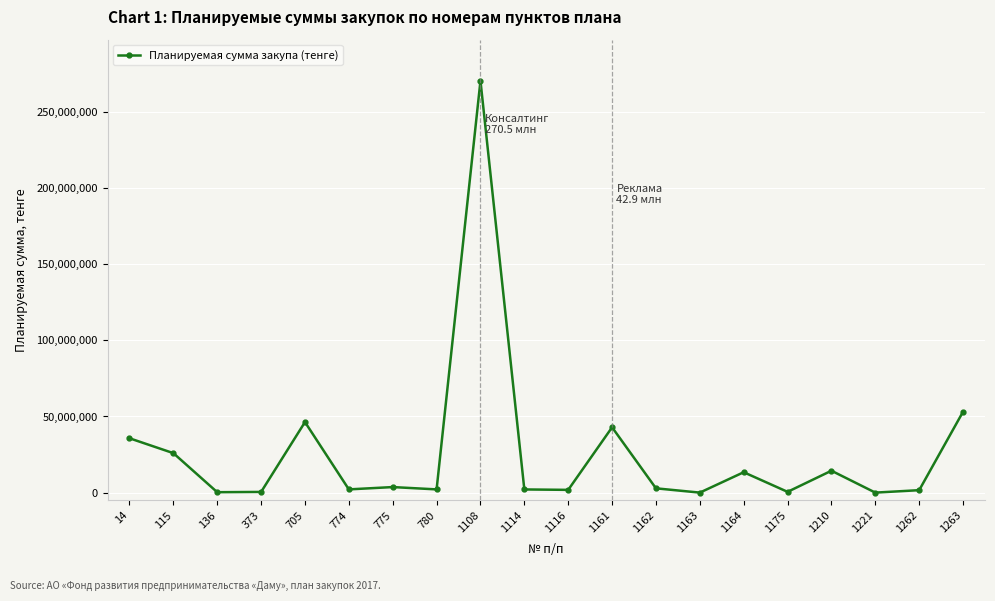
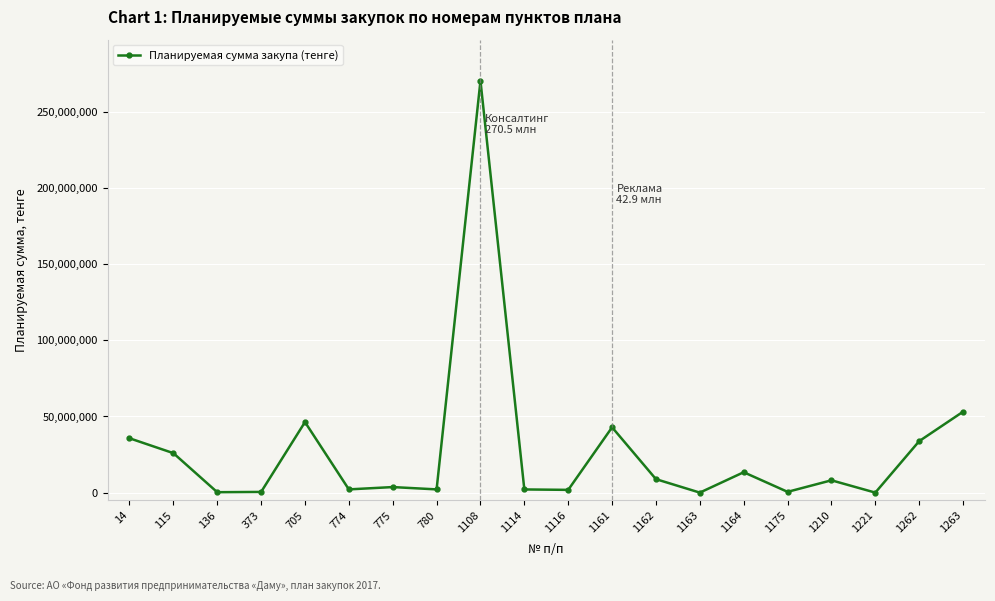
1162: 3,000,000 -> 9,000,000
1210: 14,000,000 -> 8,000,000
1262: 2,000,000 -> 34,000,000
